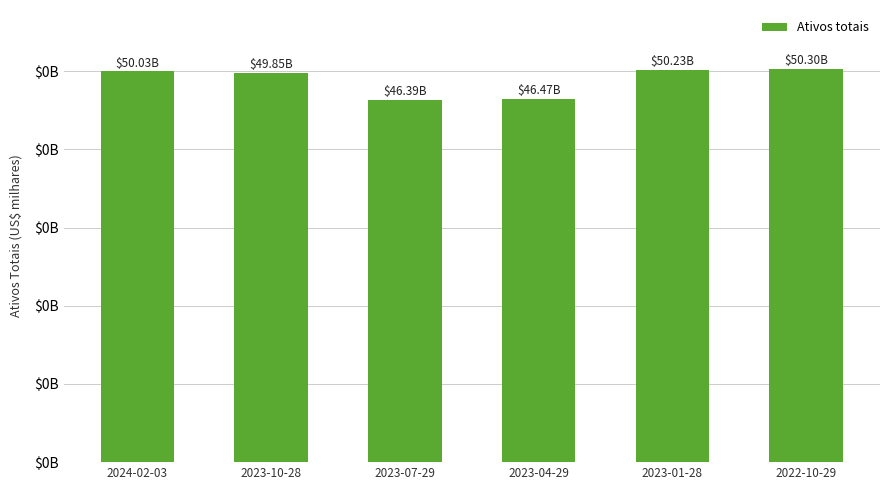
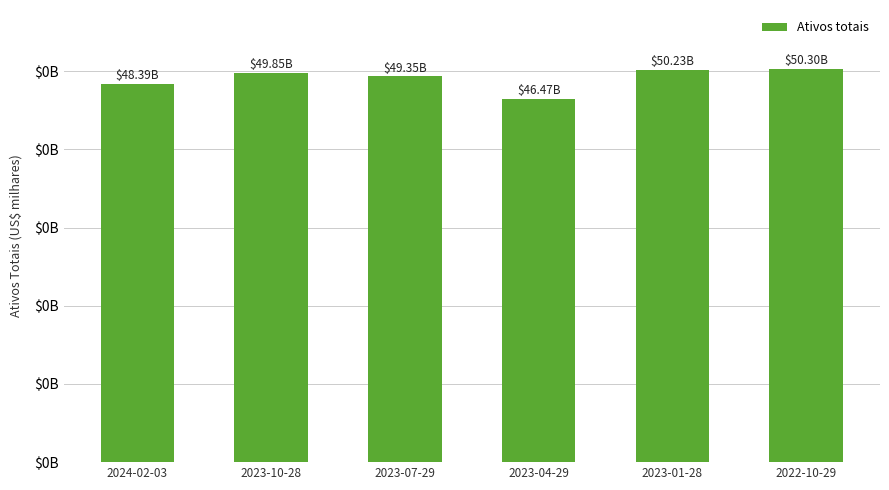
2024-02-03: $50.03B -> $48.39B
2023-07-29: $46.39B -> $49.35B
